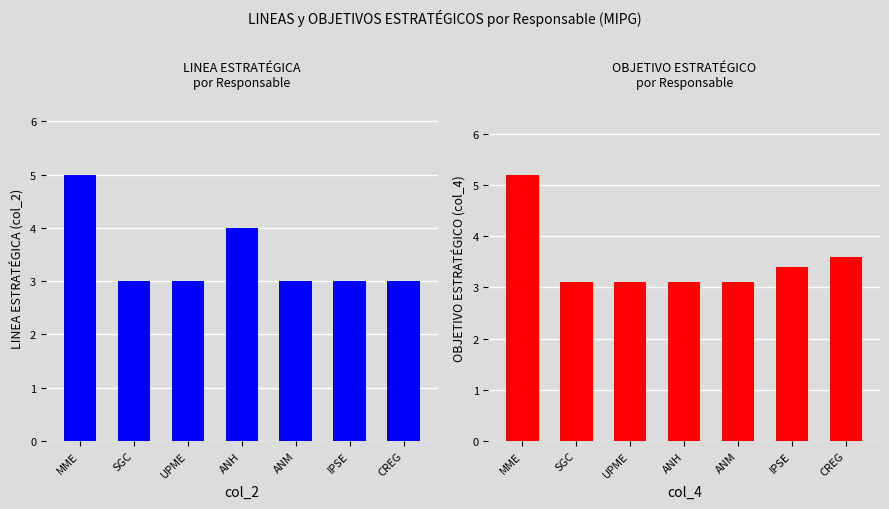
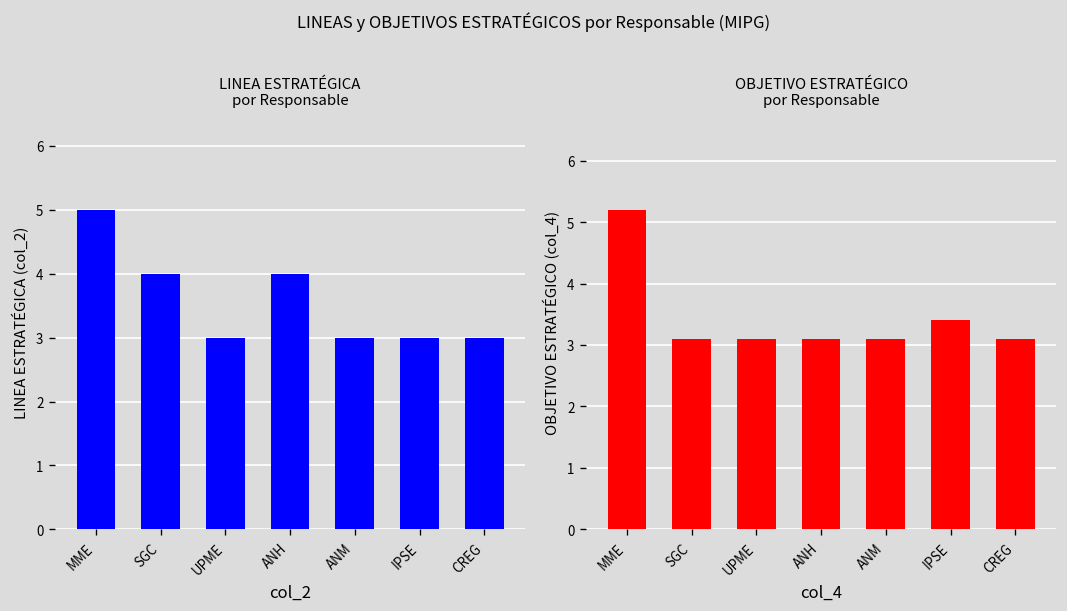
LINEA ESTRATÉGICA por Responsable, SGC: 3 -> 4
OBJETIVO ESTRATÉGICO por Responsable, CREG: 3.6 -> 3.1
